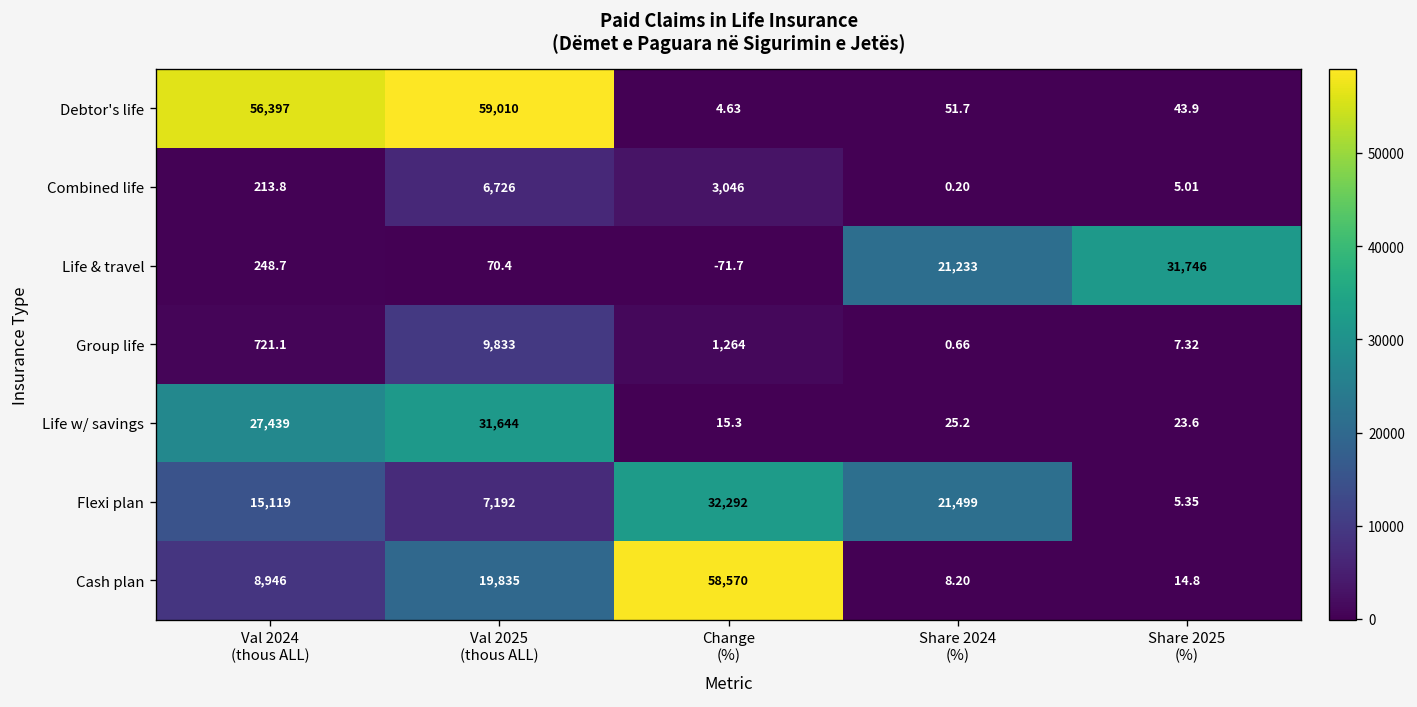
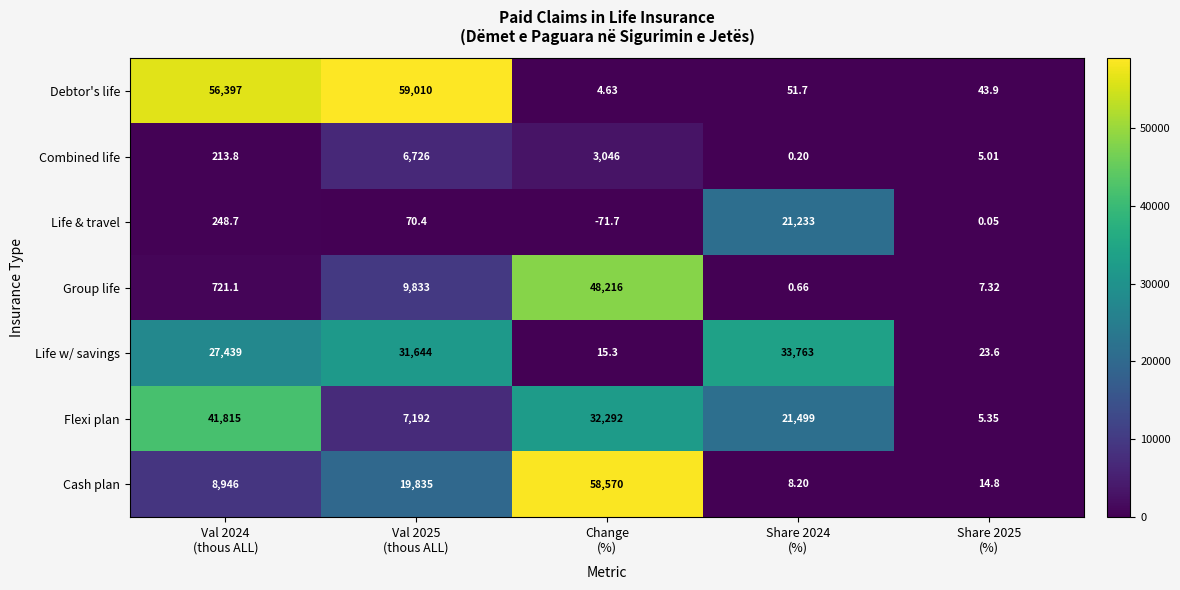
Life & travel, Share 2025 (%): 31,746 -> 0.05
Group life, Change (%): 1,264 -> 48,216
Life w/ savings, Share 2024 (%): 25.2 -> 33,763
Flexi plan, Val 2024 (thous ALL): 15,119 -> 41,815
